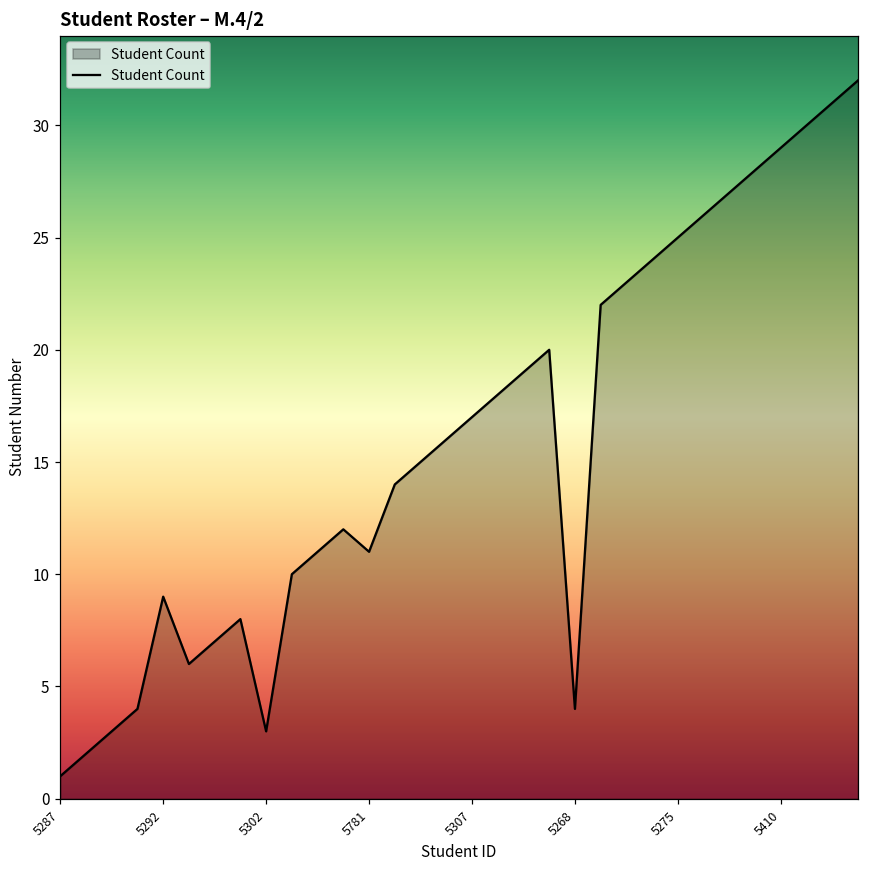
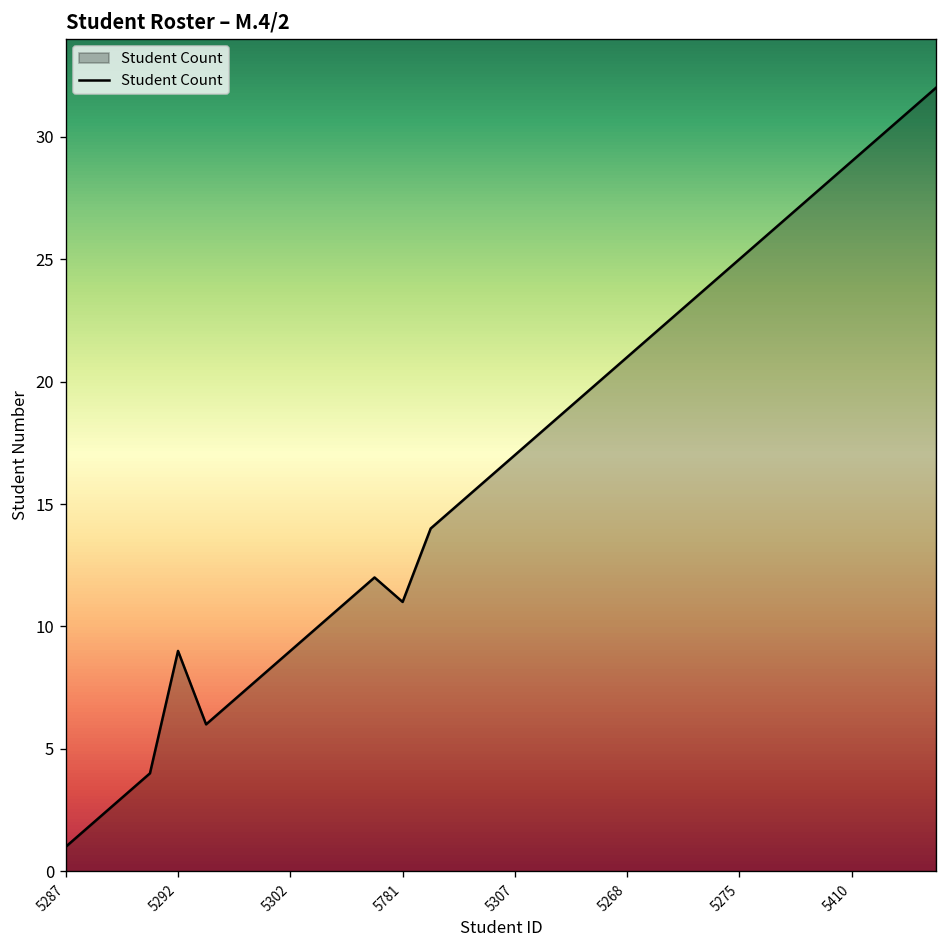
5302: 3 -> 9
5268: 4 -> 21
